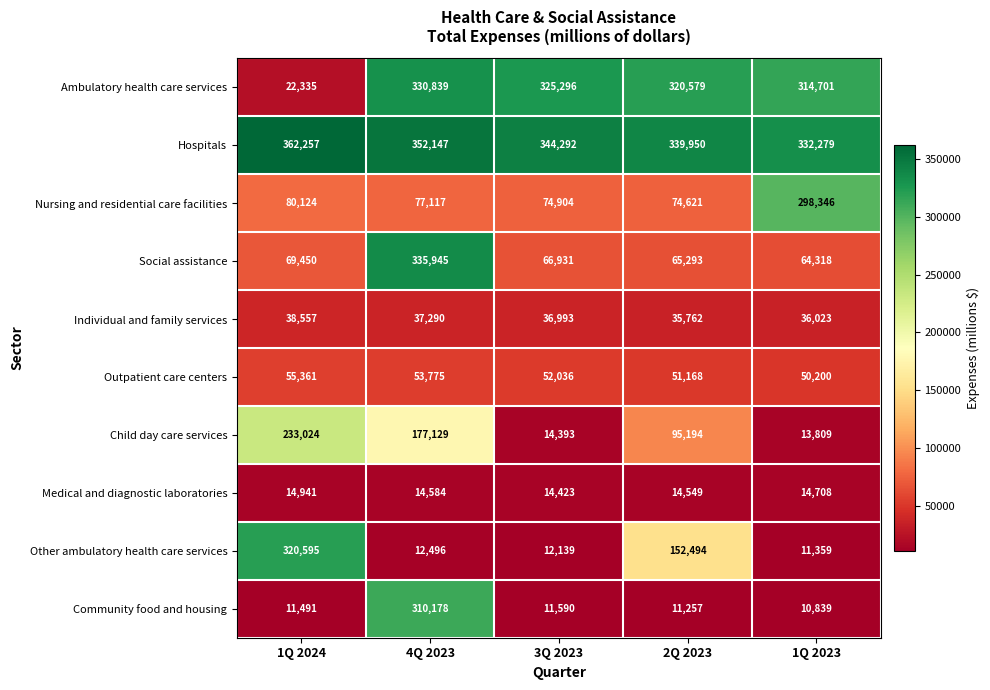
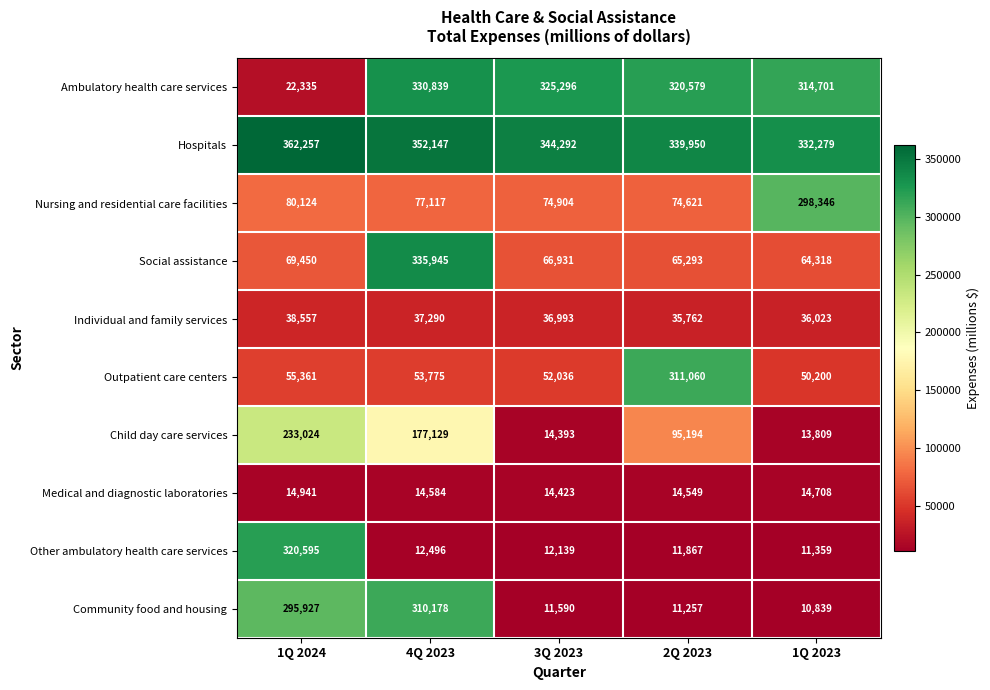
Outpatient care centers, 2Q 2023: 51,168 -> 311,060
Other ambulatory health care services, 2Q 2023: 152,494 -> 11,867
Community food and housing, 1Q 2024: 11,491 -> 295,927
